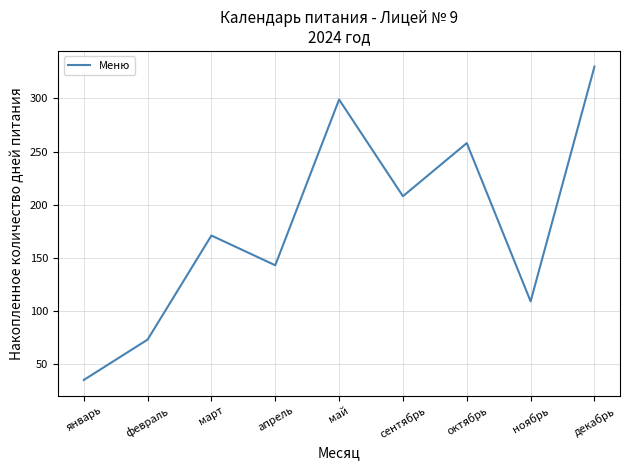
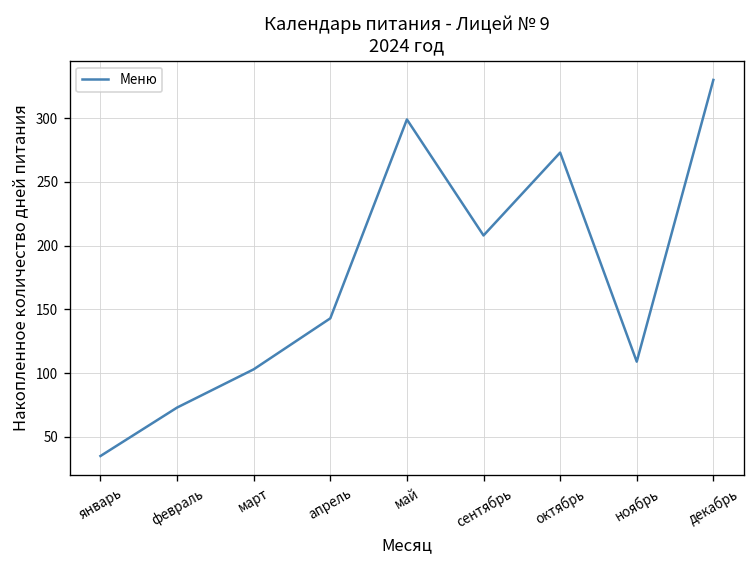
март: 171 -> 103
октябрь: 258 -> 273
